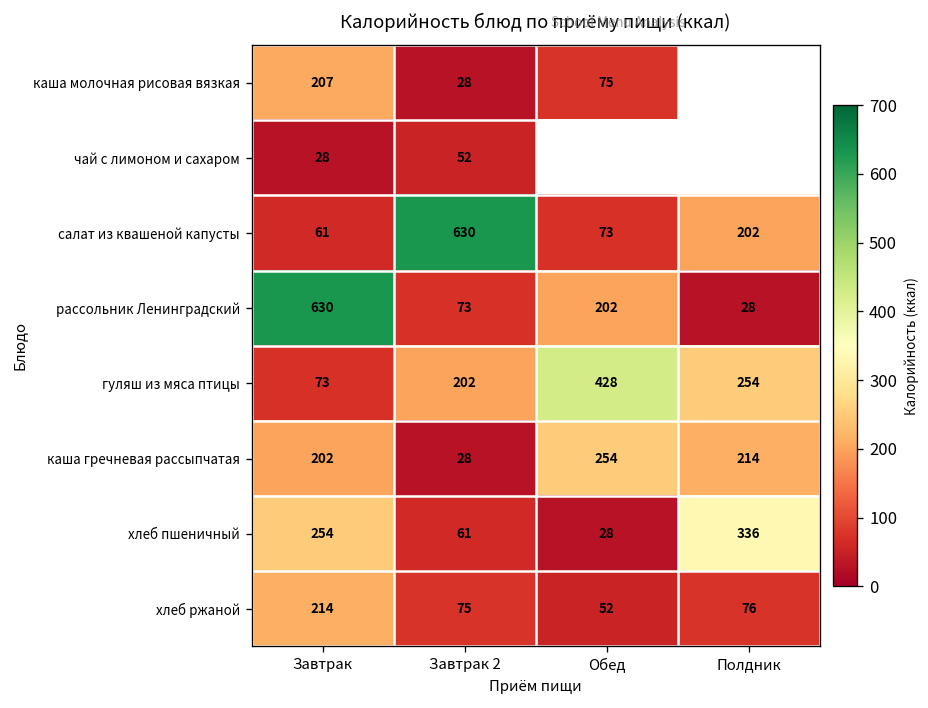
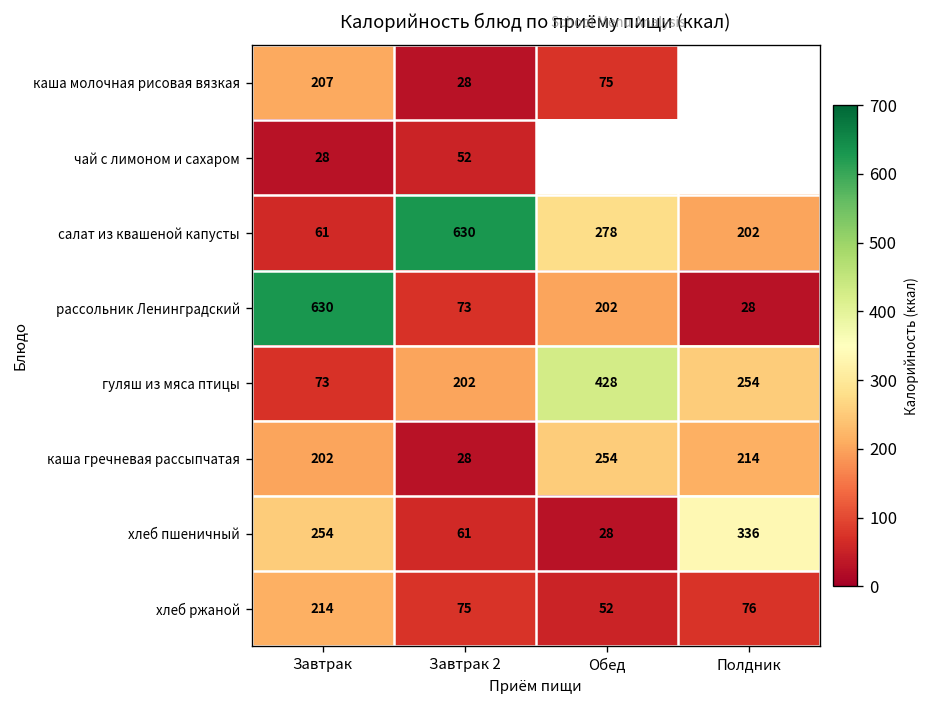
салат из квашеной капусты, Обед: 73 -> 278
